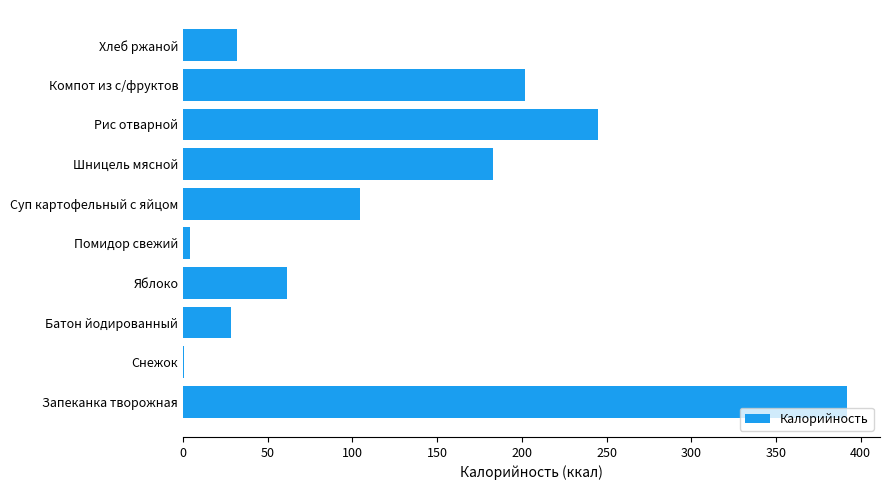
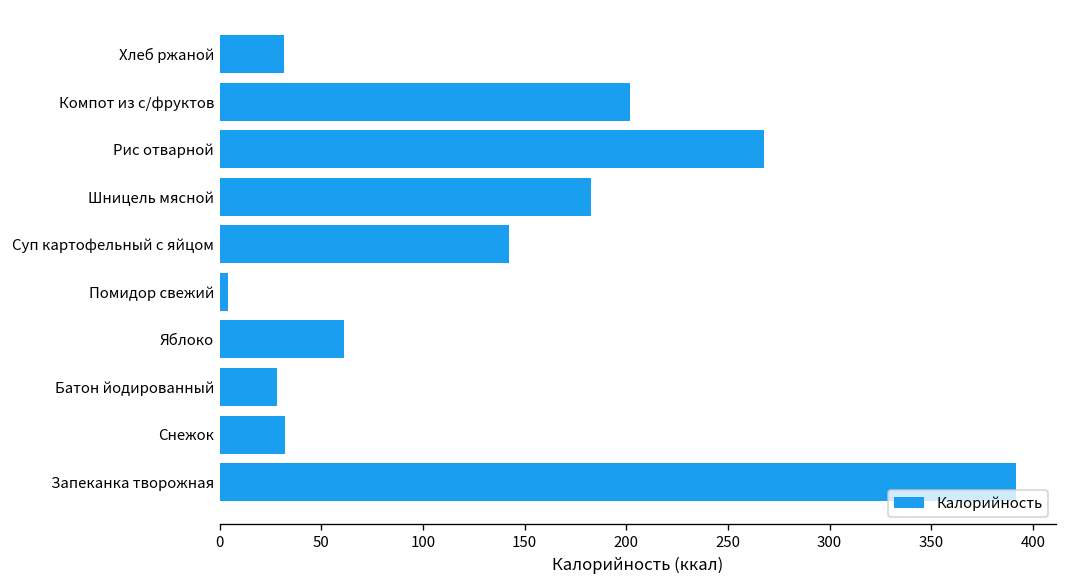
Рис отварной: 245 -> 268
Суп картофельный с яйцом: 104 -> 142
Снежок: 0 -> 32
